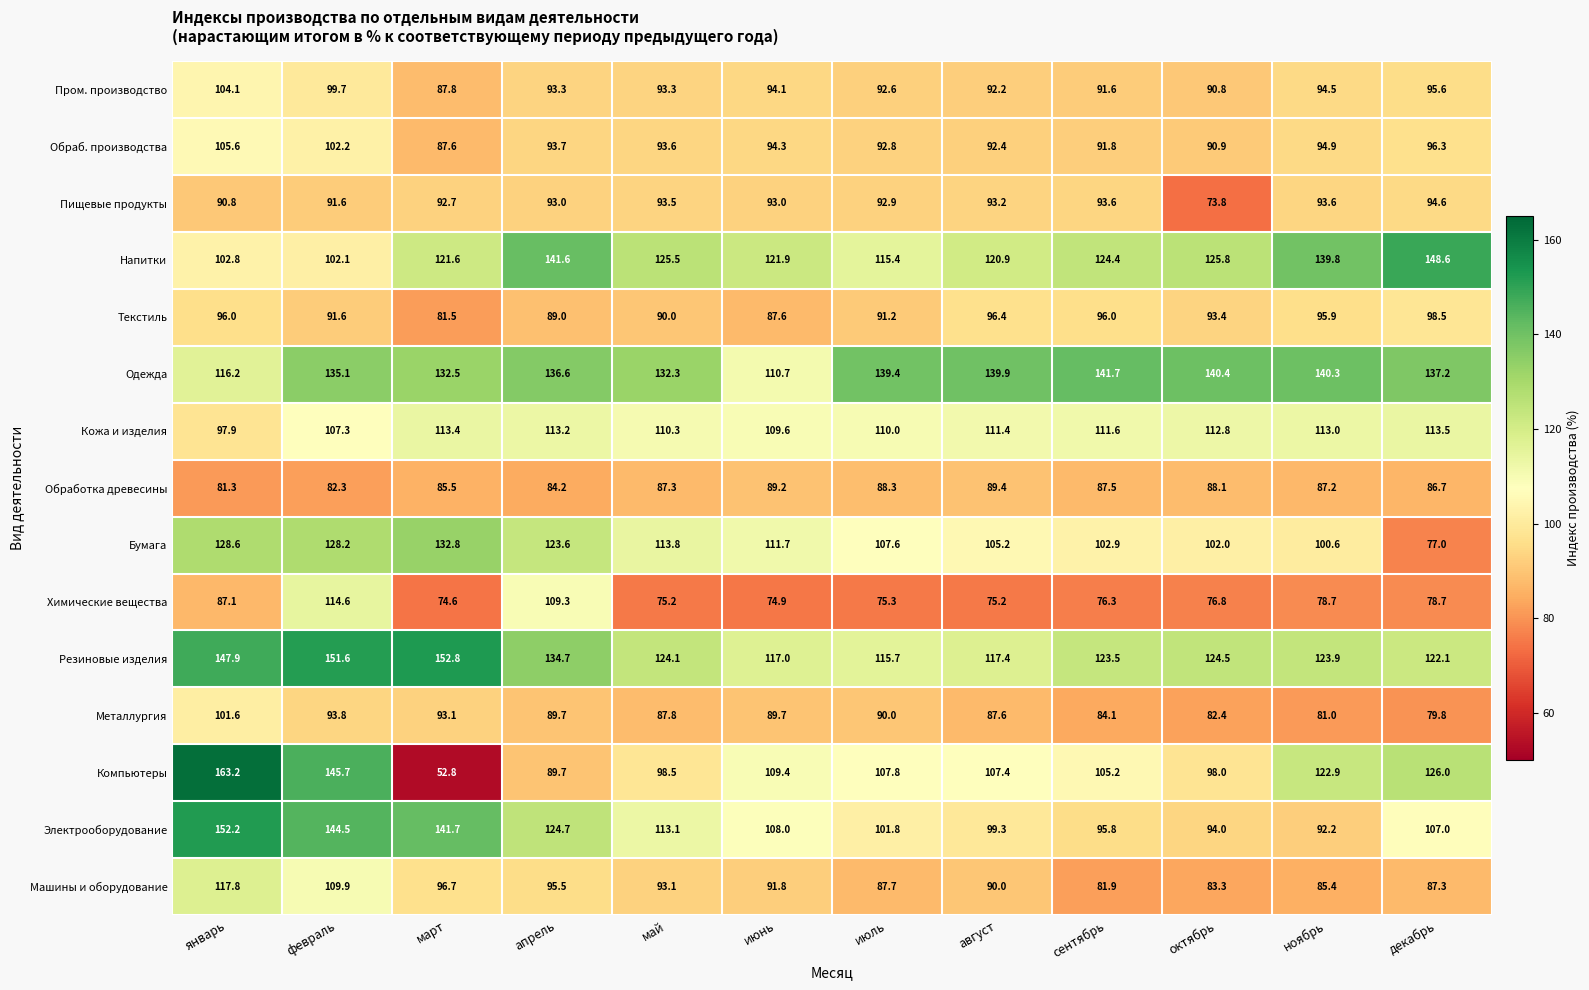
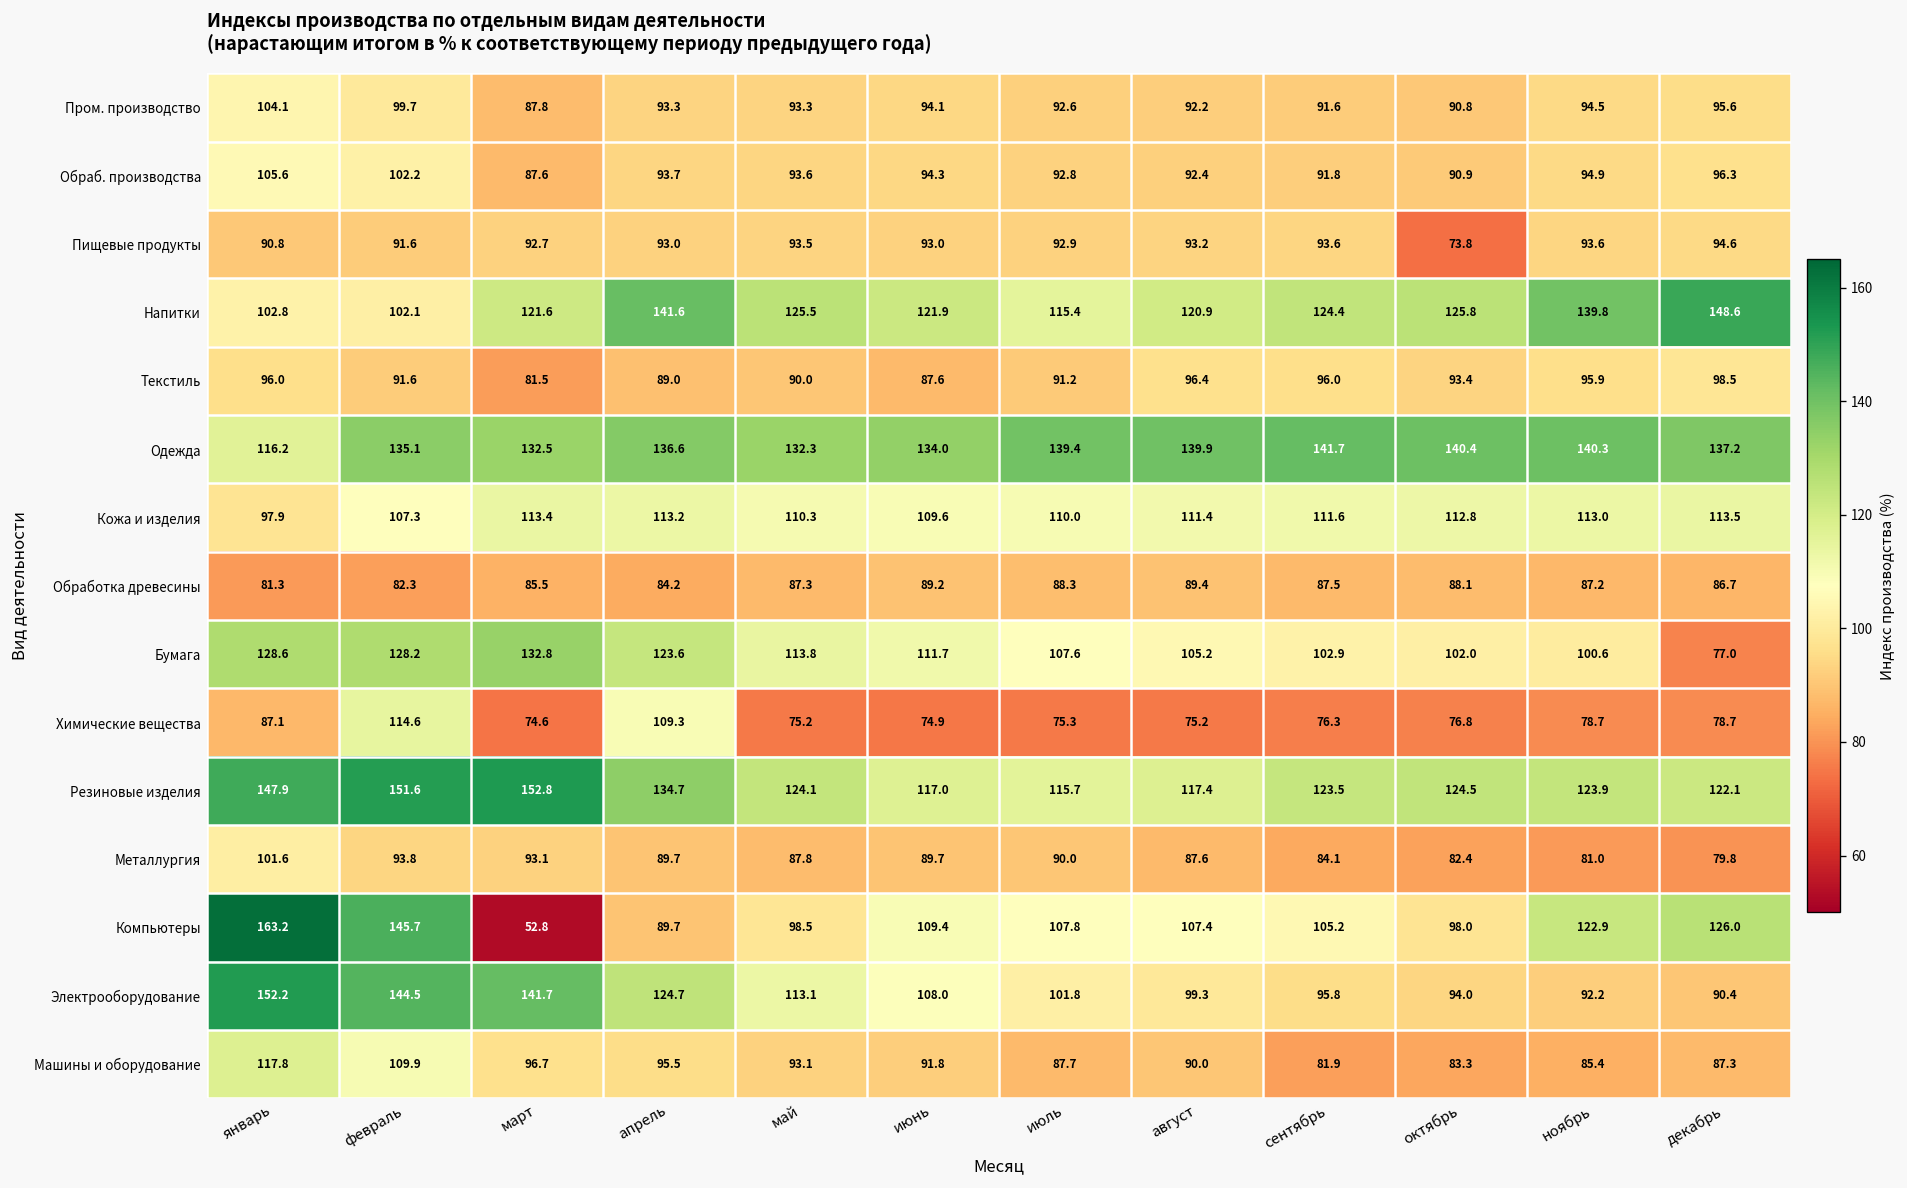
Одежда, июнь: 110.7 -> 134.0
Электрооборудование, декабрь: 107.0 -> 90.4
